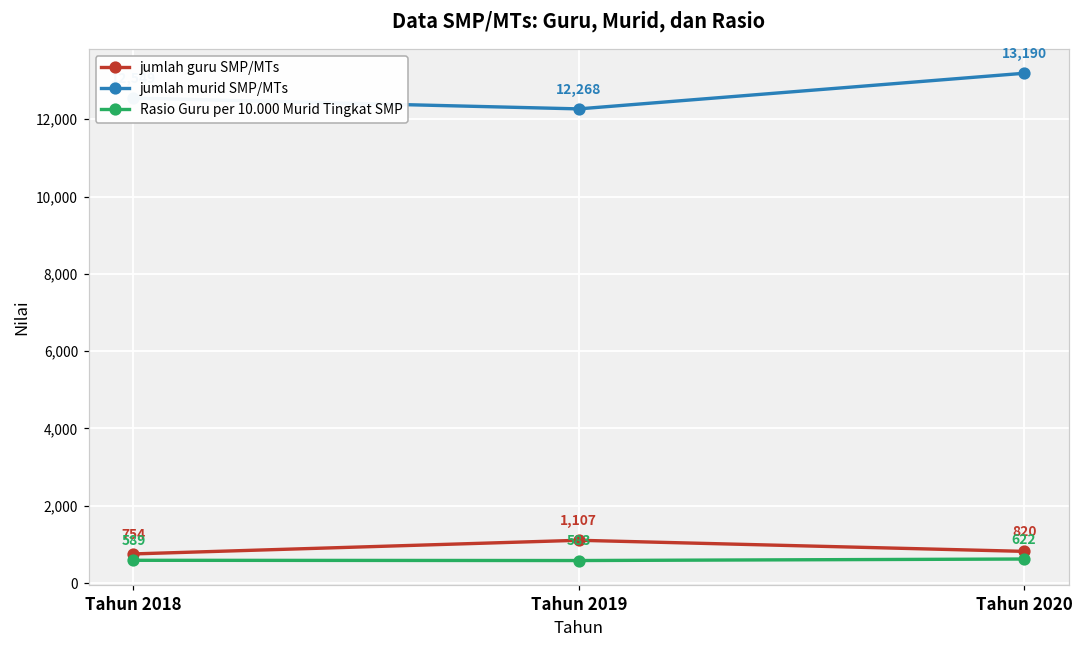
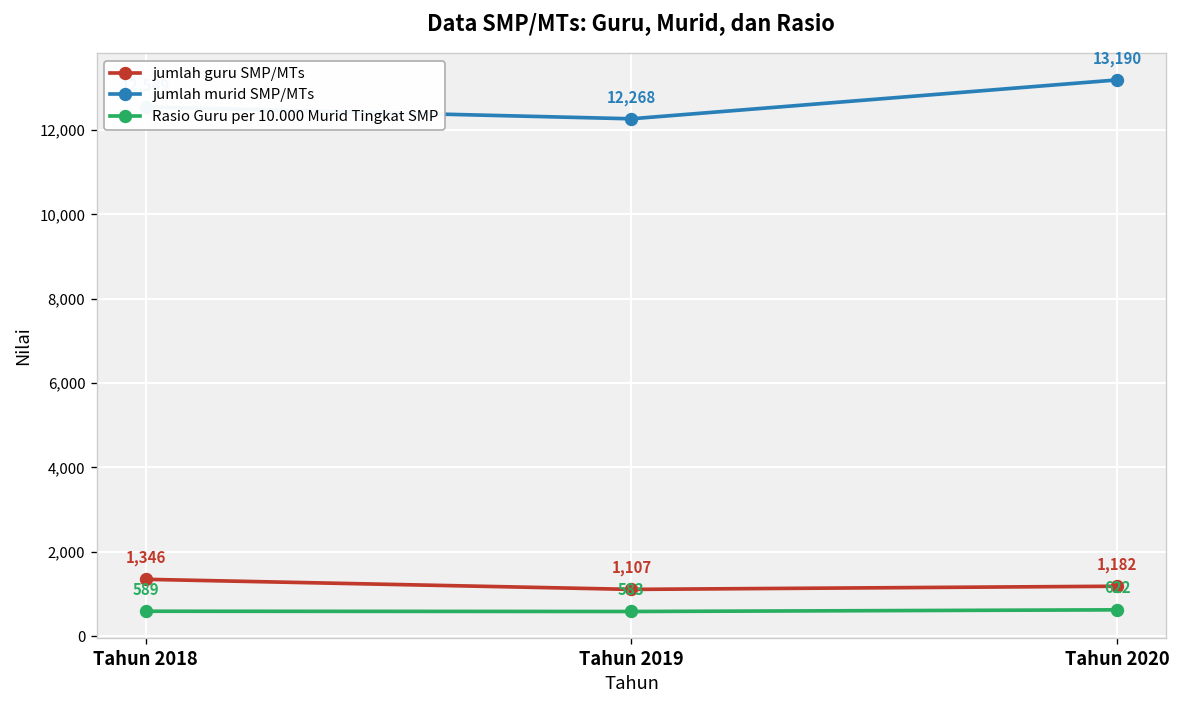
jumlah guru SMP/MTs, Tahun 2018: 754 -> 1,346
jumlah guru SMP/MTs, Tahun 2020: 820 -> 1,182
